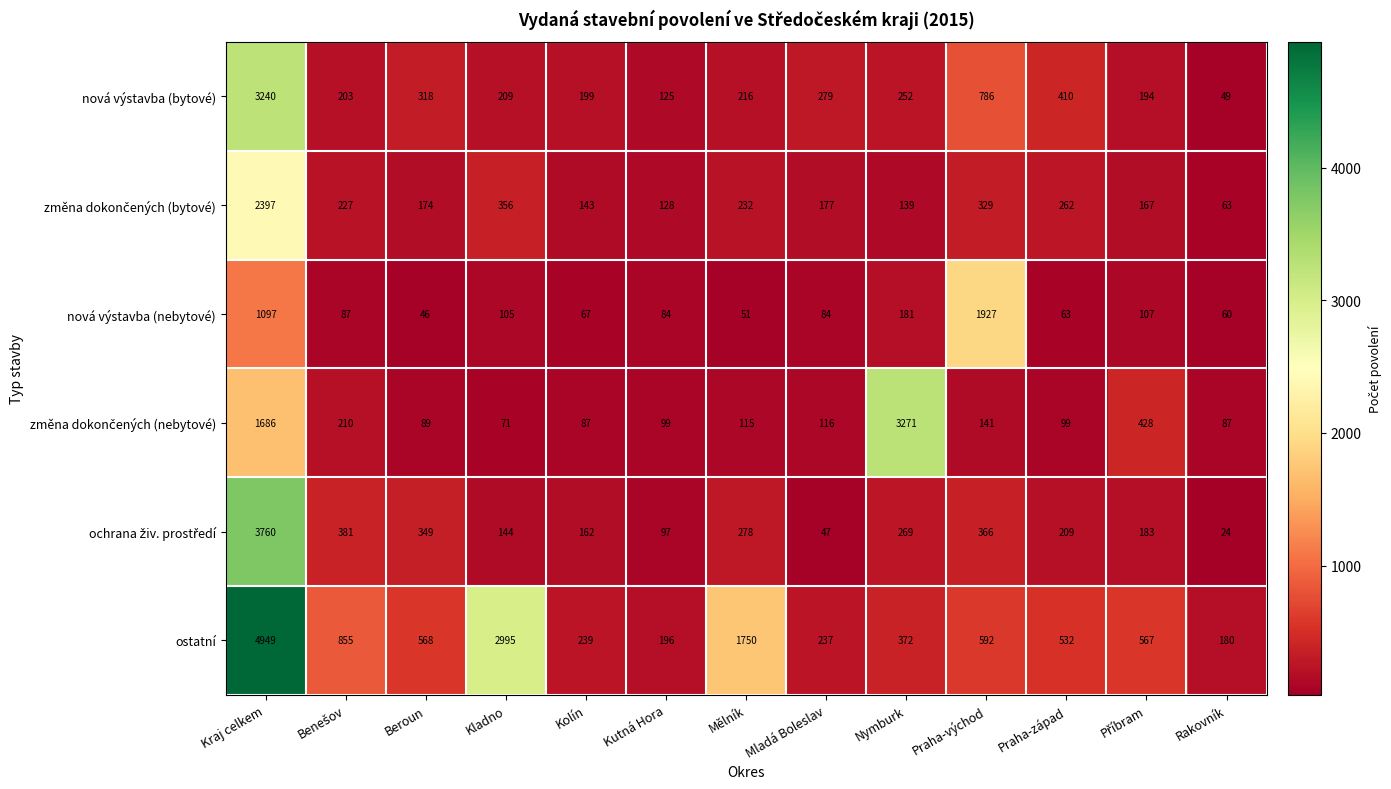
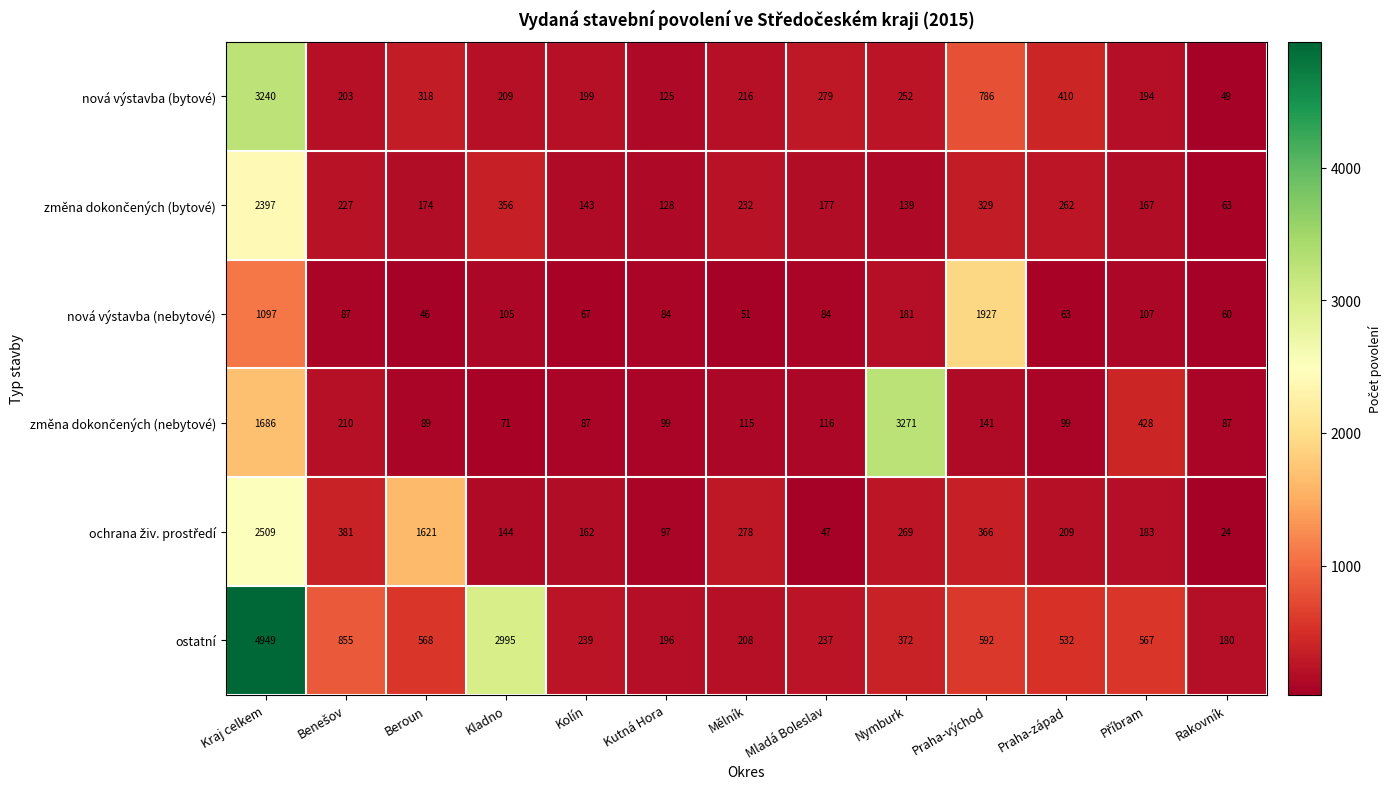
ochrana živ. prostředí, Kraj celkem: 3760 -> 2509
ochrana živ. prostředí, Beroun: 349 -> 1621
ostatní, Mělník: 1750 -> 208
